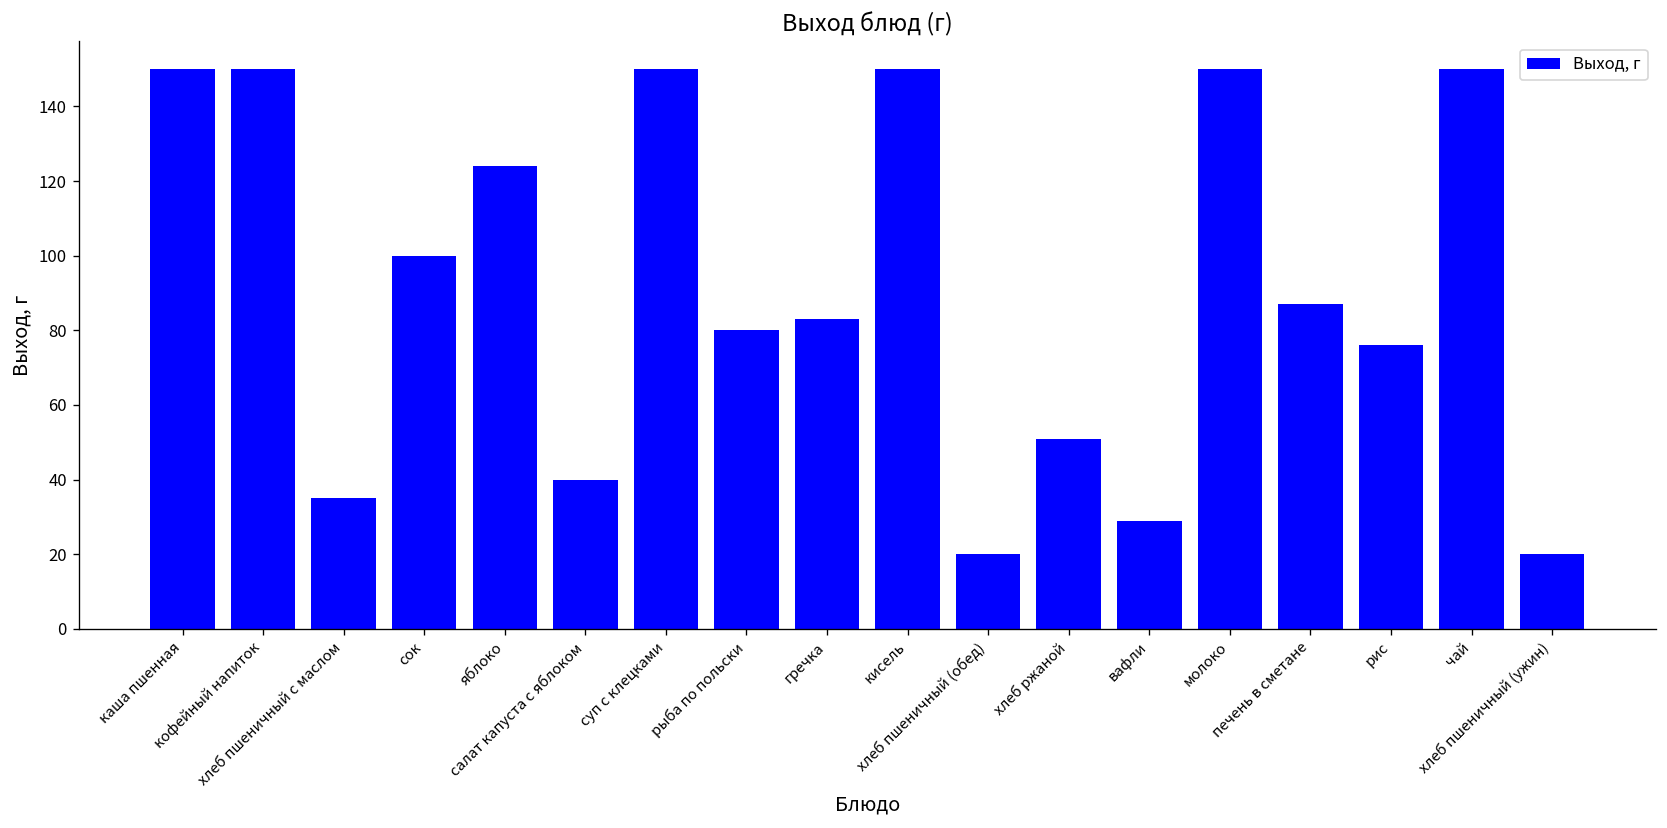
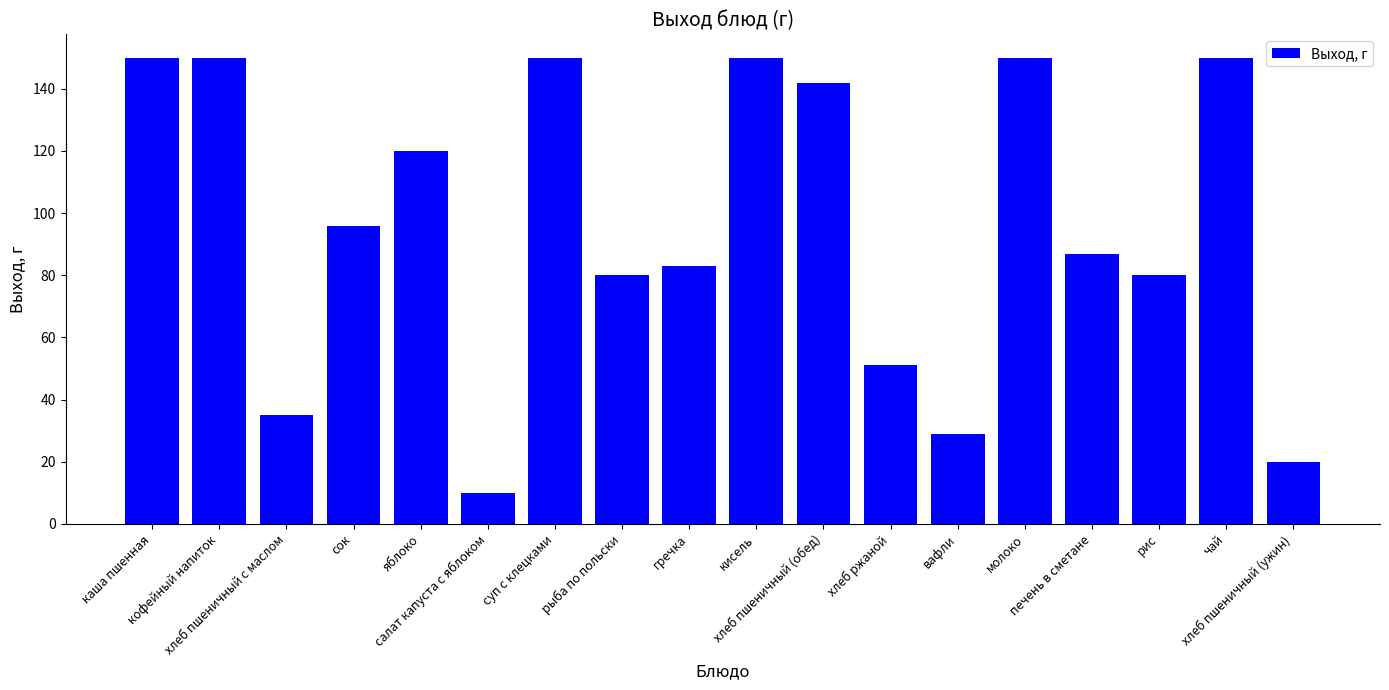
сок: 100 -> 96
яблоко: 124 -> 120
салат капуста с яблоком: 40 -> 10
хлеб пшеничный (обед): 20 -> 142
рис: 76 -> 80
